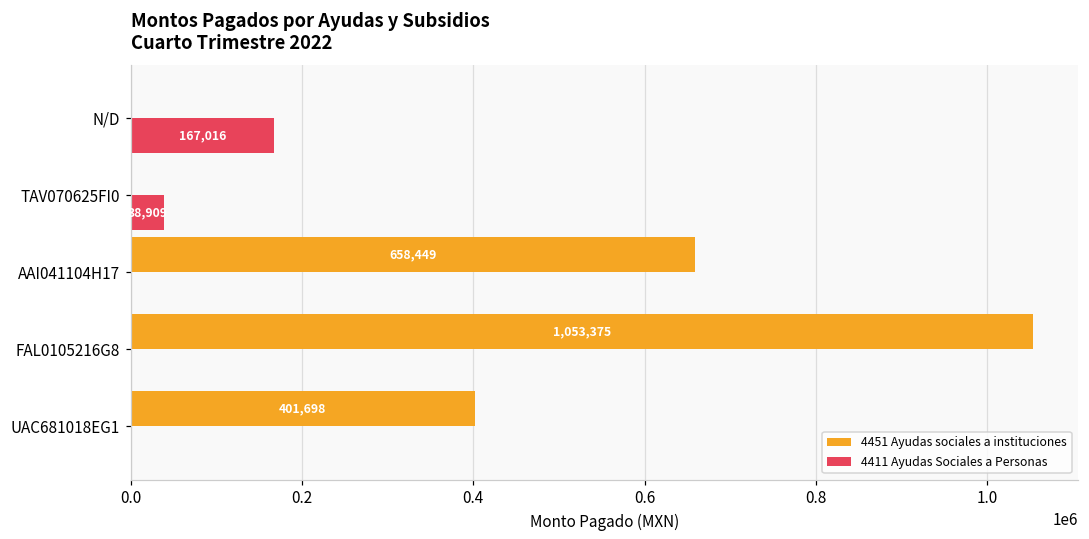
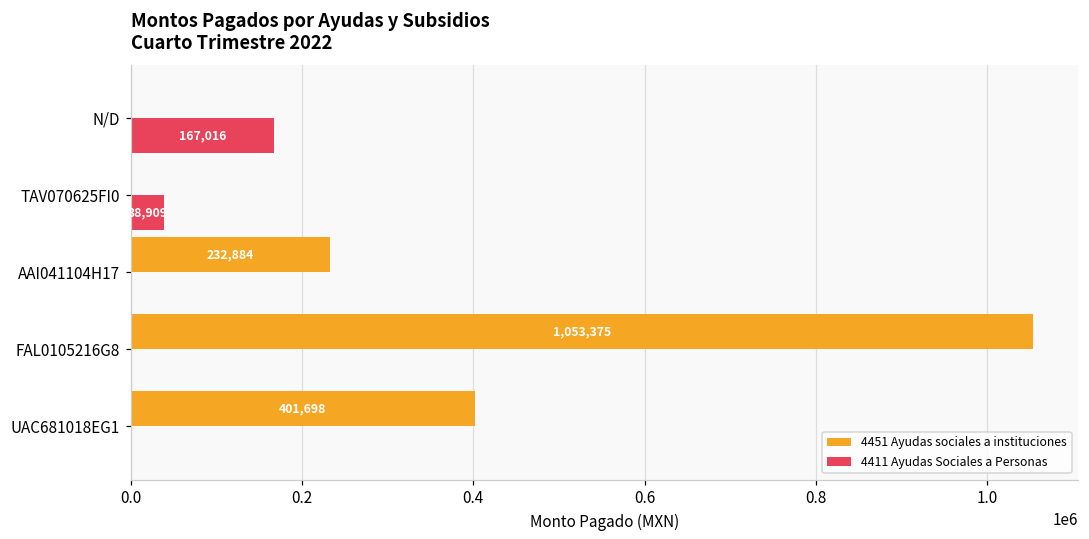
4451 Ayudas sociales a instituciones, AAI041104H17: 658,449 -> 232,884
